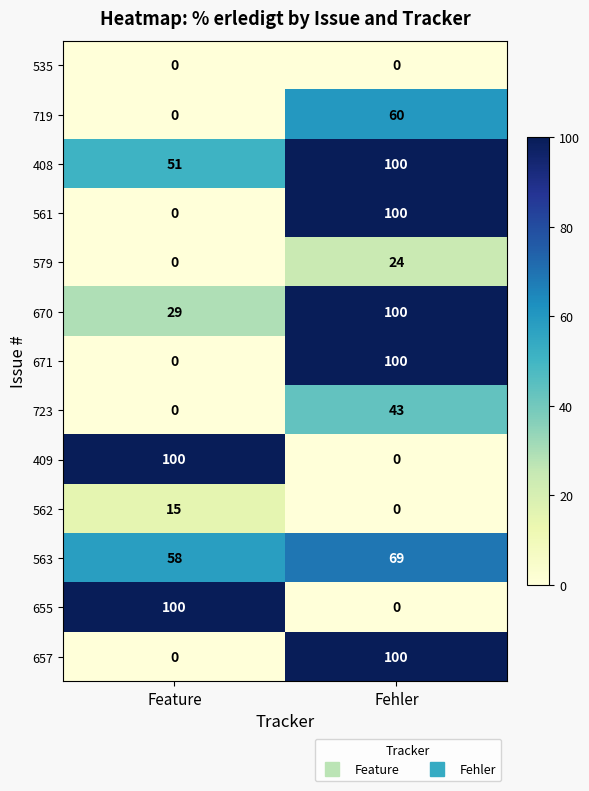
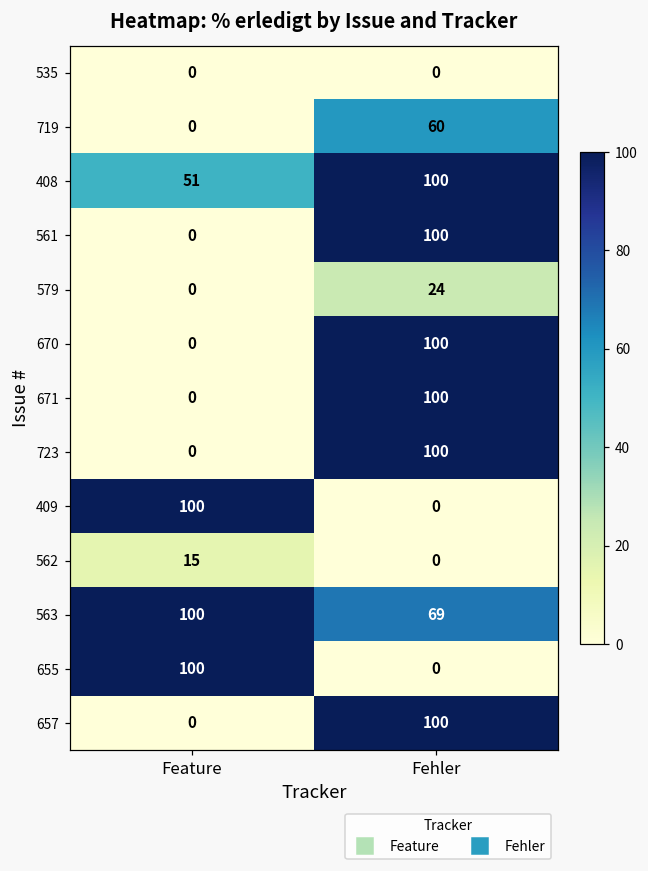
670, Feature: 29 -> 0
723, Fehler: 43 -> 100
563, Feature: 58 -> 100
